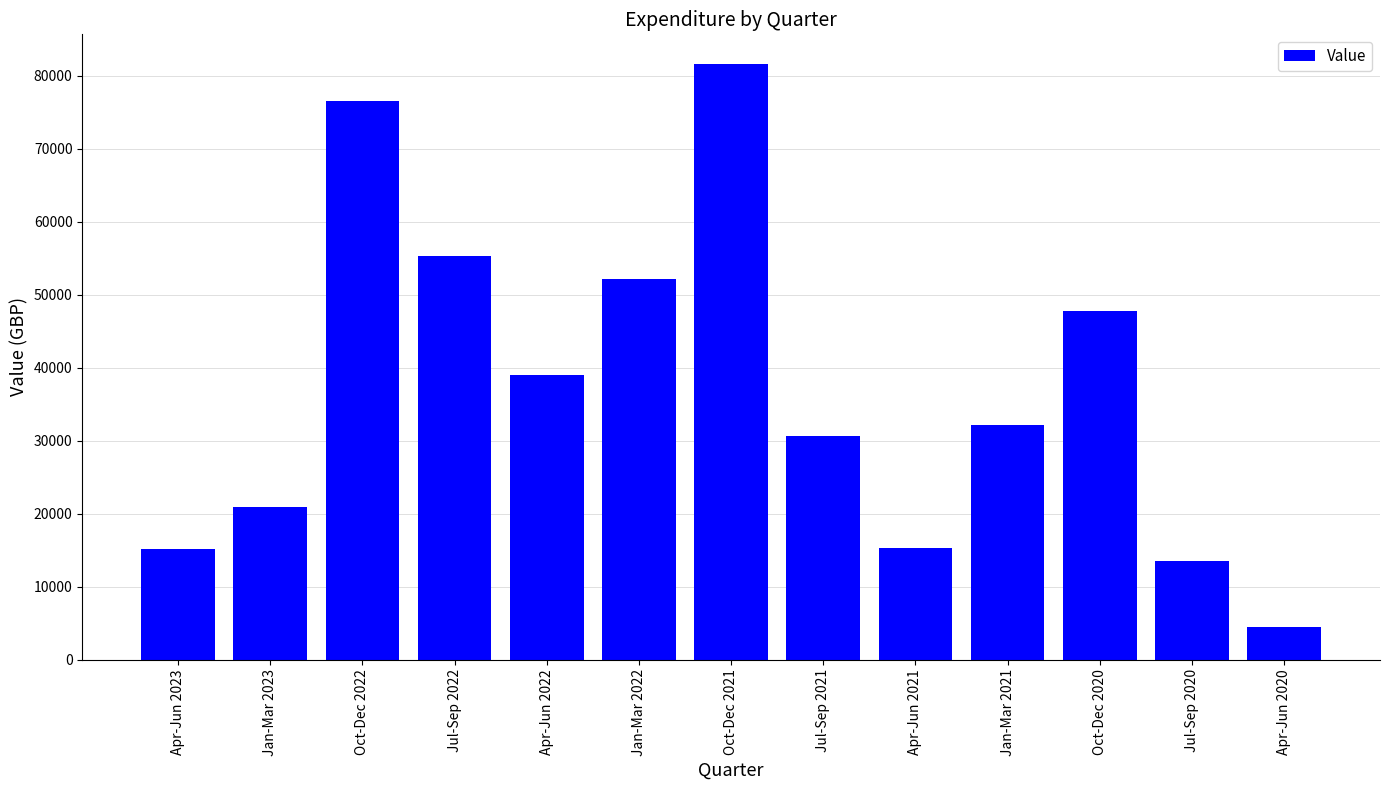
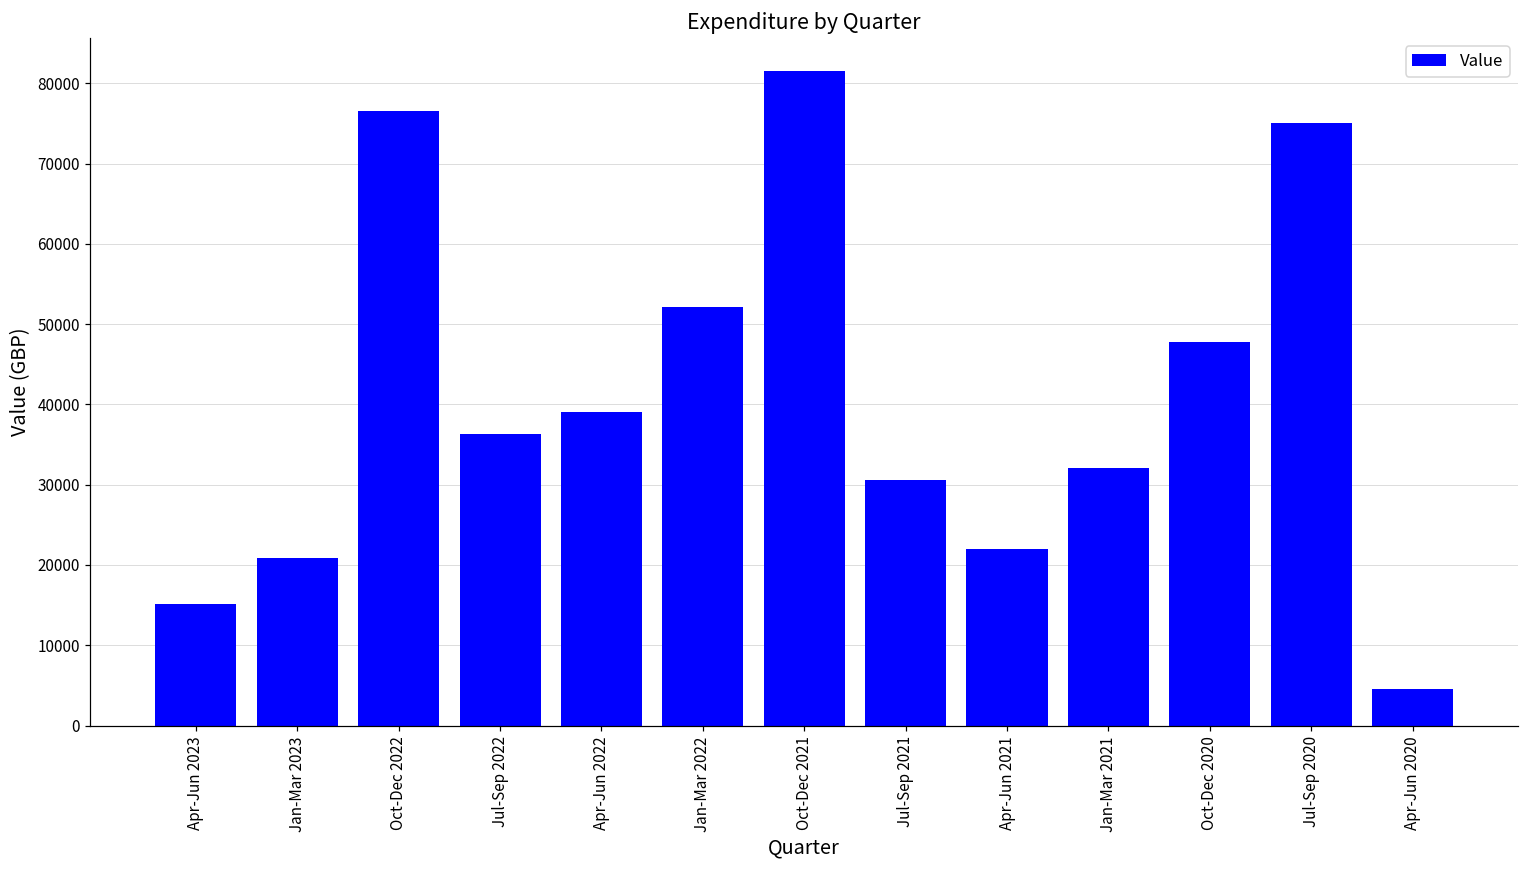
Jul-Sep 2022: 55000 -> 36000
Apr-Jun 2021: 15000 -> 22000
Jul-Sep 2020: 13000 -> 75000
